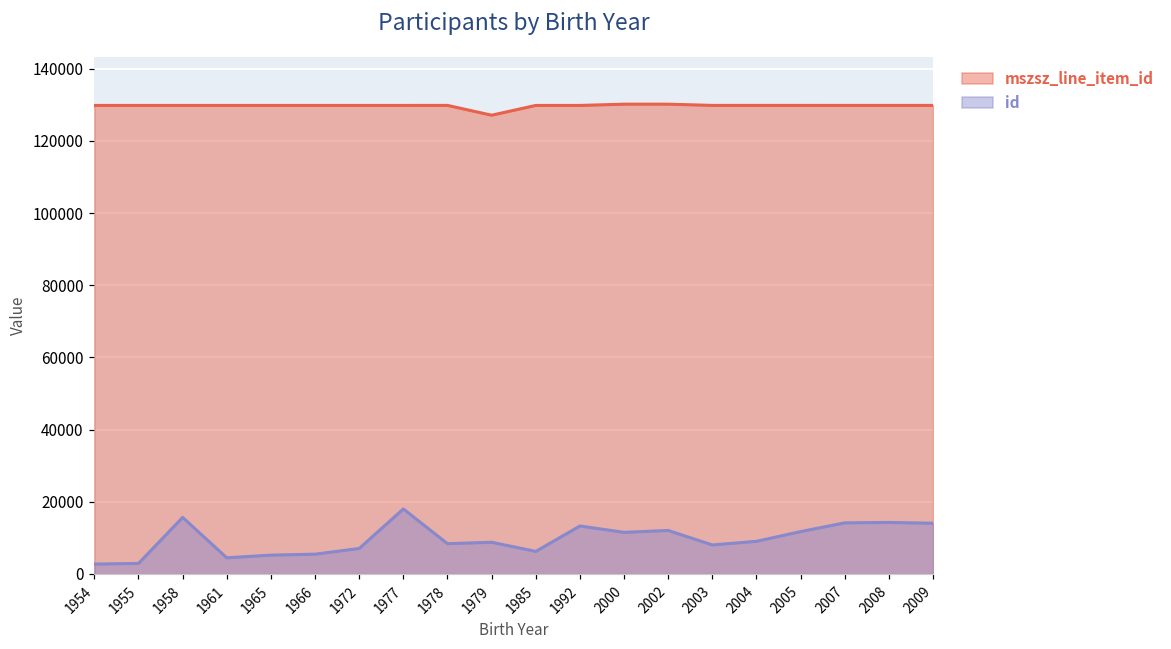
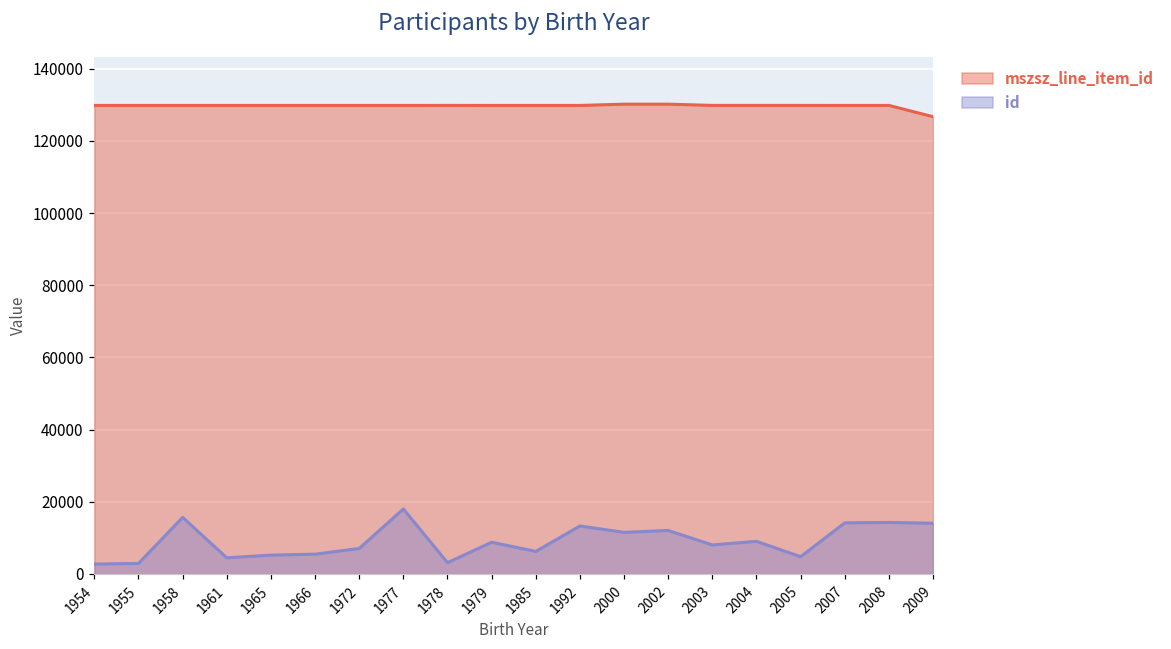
id, 1978: 8000 -> 3000
mszsz_line_item_id, 1979: 127000 -> 130000
id, 2005: 12000 -> 5000
mszsz_line_item_id, 2009: 130000 -> 127000
